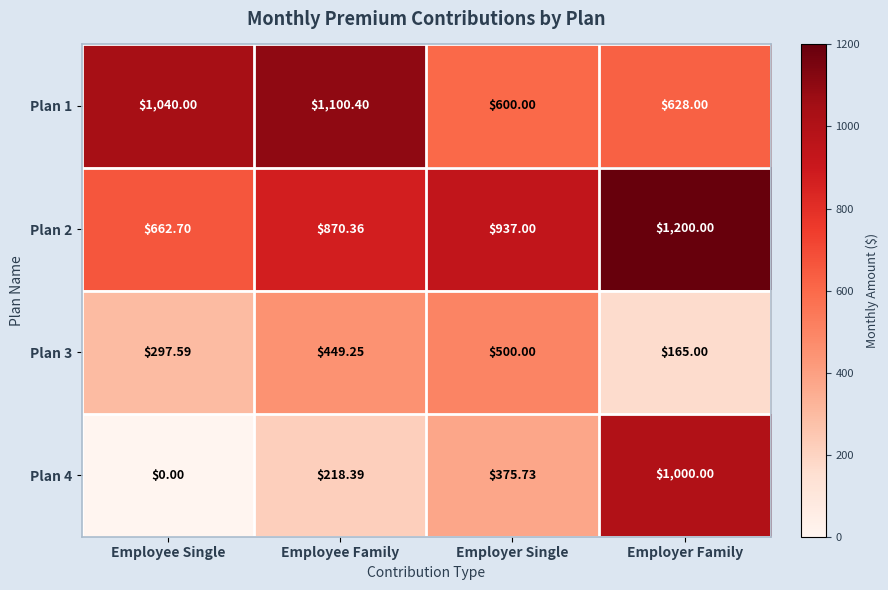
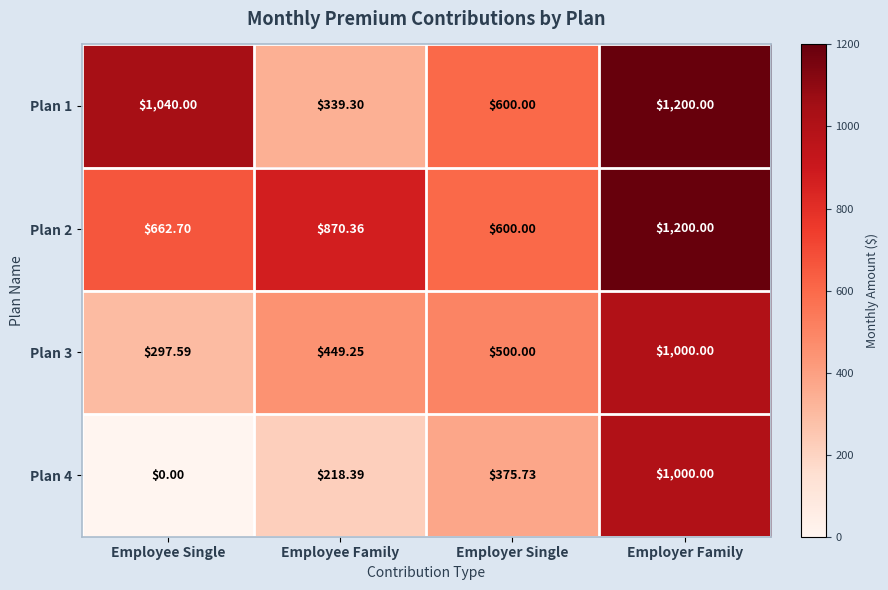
Plan 1, Employee Family: $1,100.40 -> $339.30
Plan 1, Employer Family: $628.00 -> $1,200.00
Plan 2, Employer Single: $937.00 -> $600.00
Plan 3, Employer Family: $165.00 -> $1,000.00
